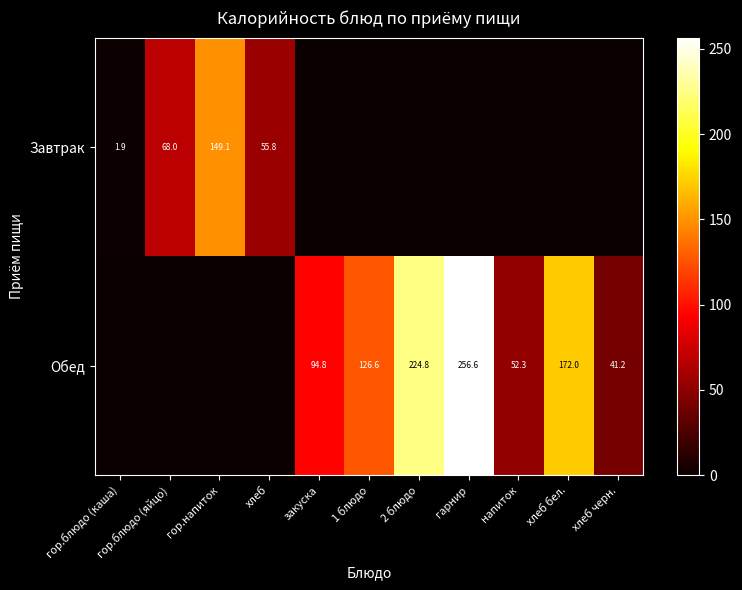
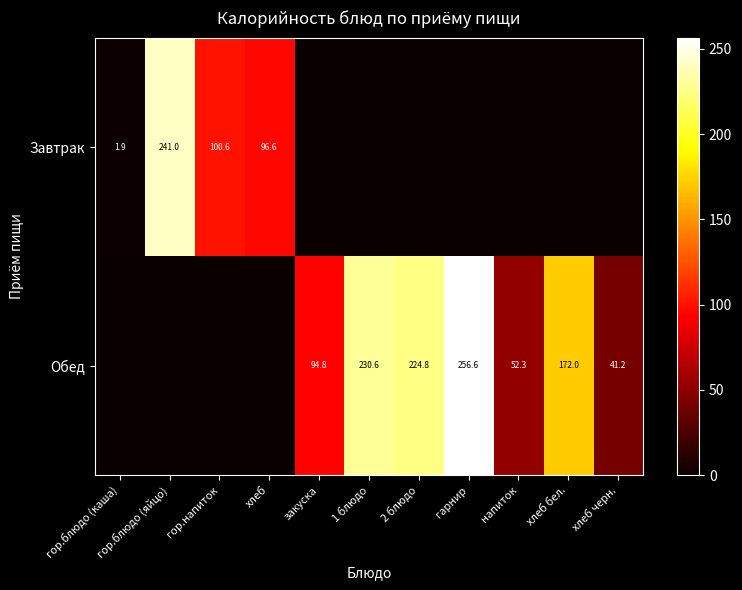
Завтрак, гор.блюдо (яйцо): 68.0 -> 241.0
Завтрак, гор.напиток: 149.1 -> 100.6
Завтрак, хлеб: 55.8 -> 96.6
Обед, 1 блюдо: 126.6 -> 230.6
